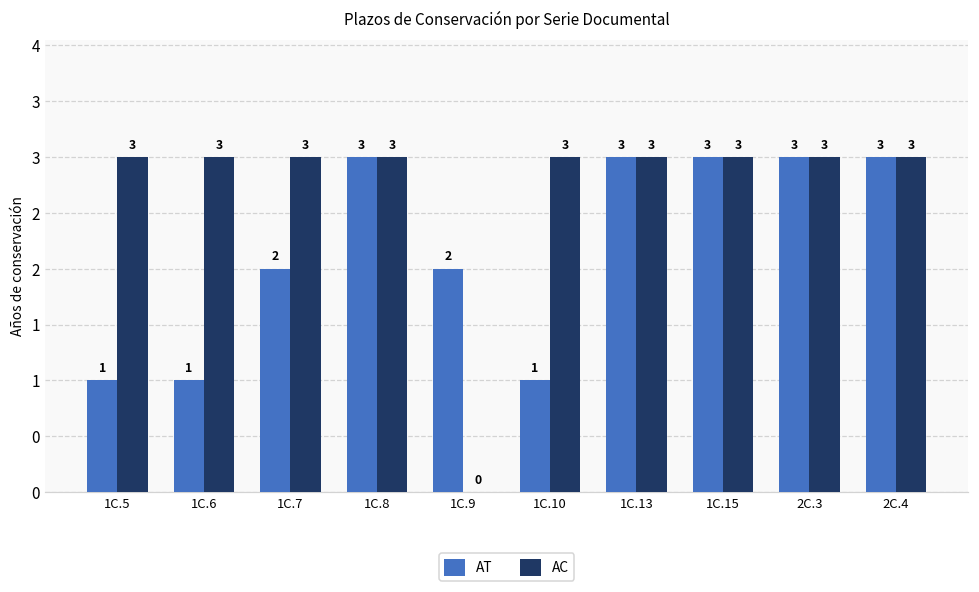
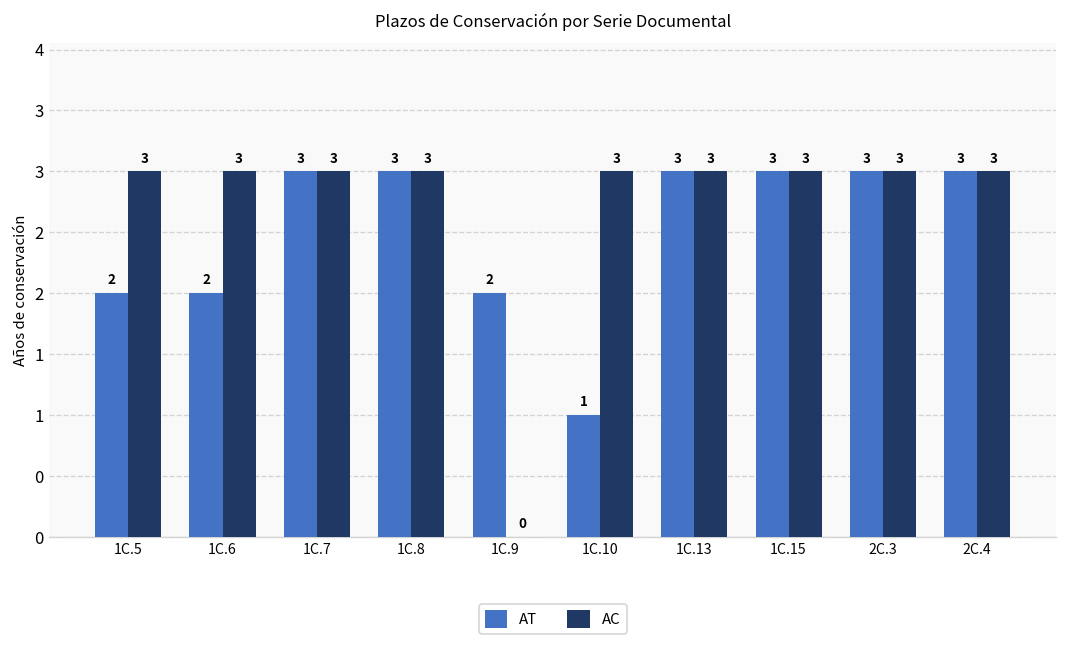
AT, 1C.5: 1 -> 2
AT, 1C.6: 1 -> 2
AT, 1C.7: 2 -> 3
